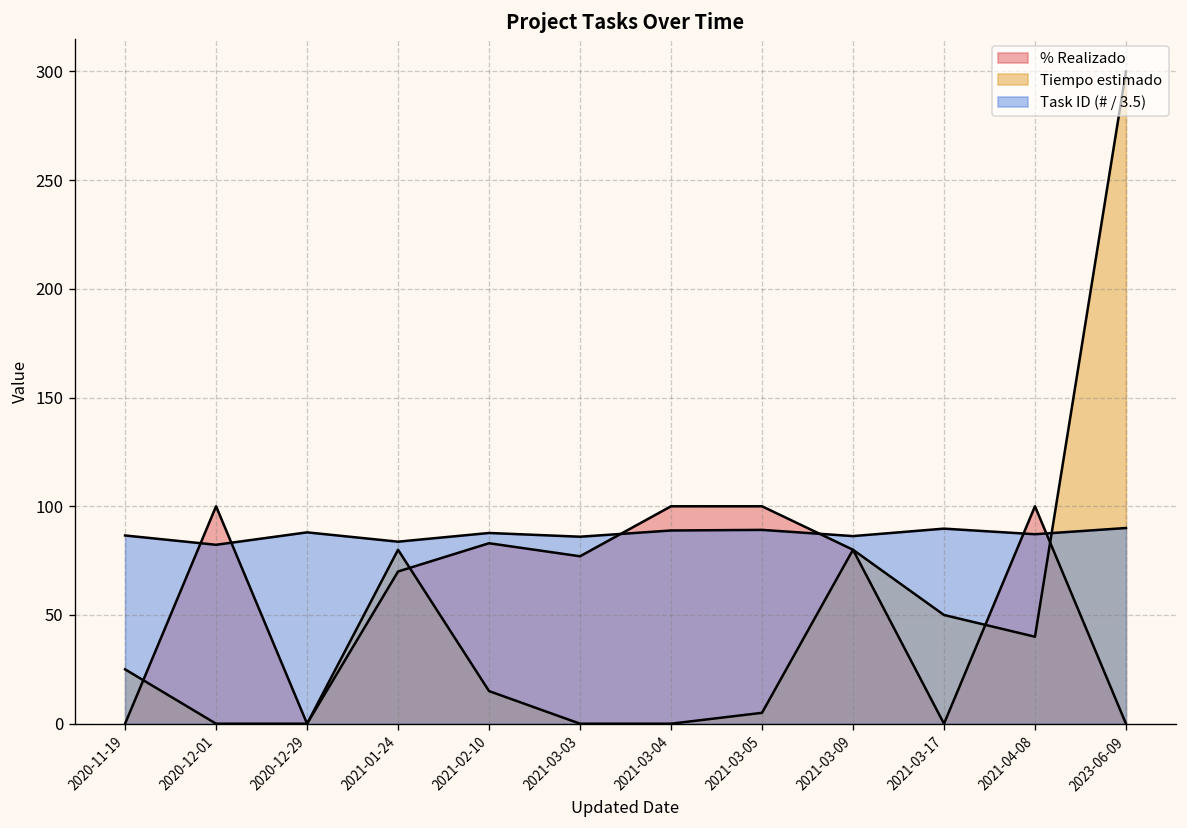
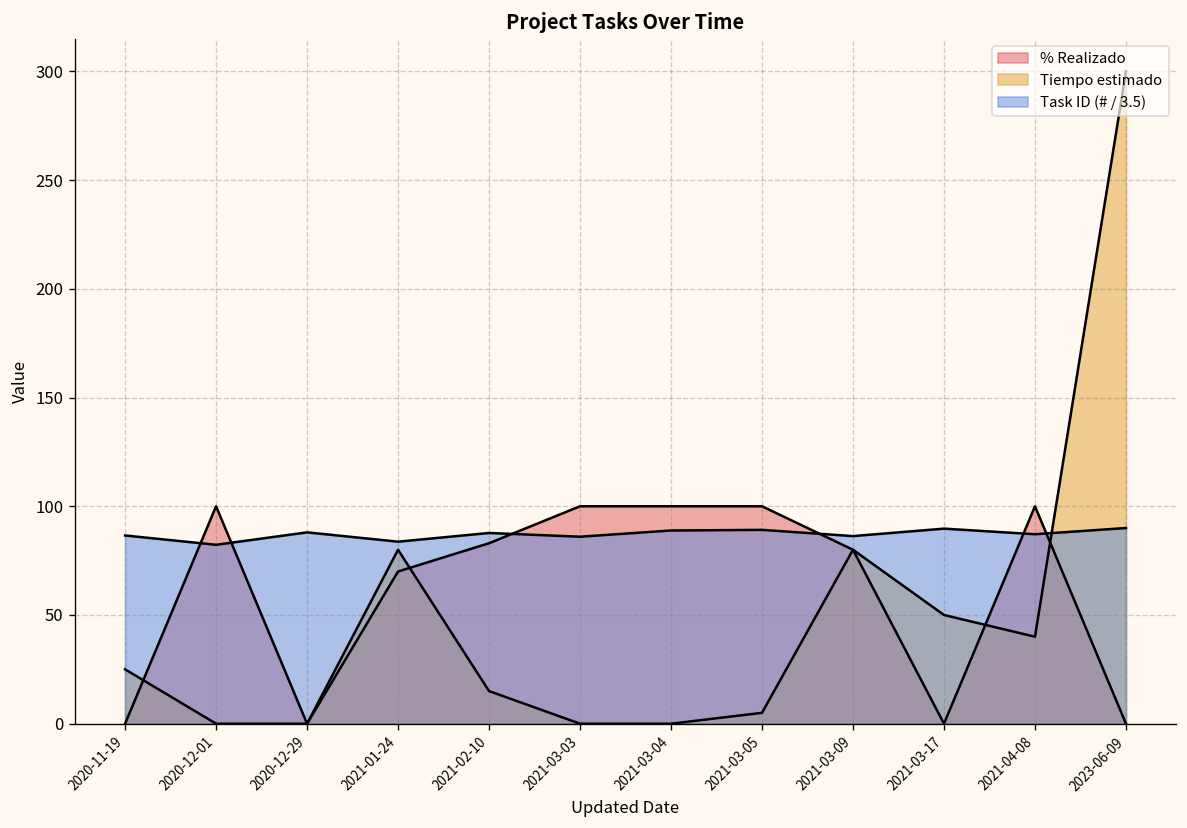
% Realizado, 2021-03-03: 77 -> 100
